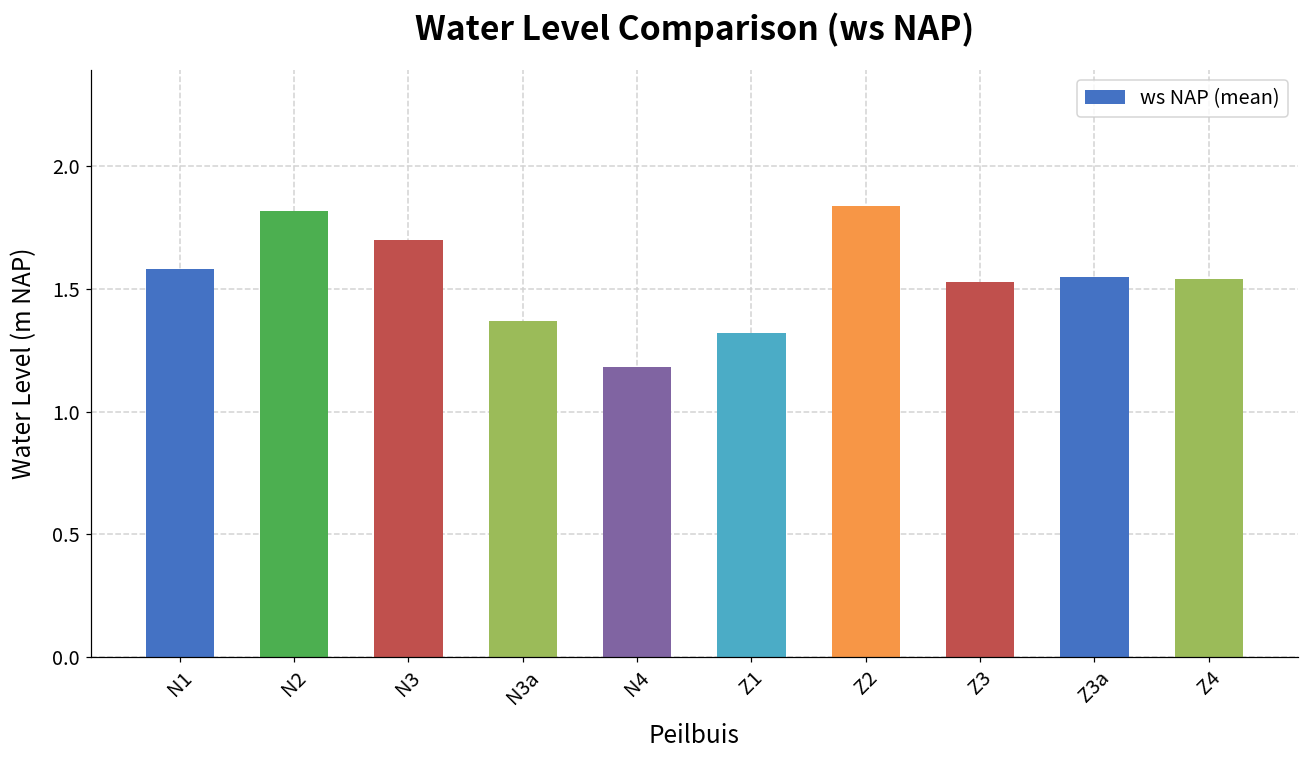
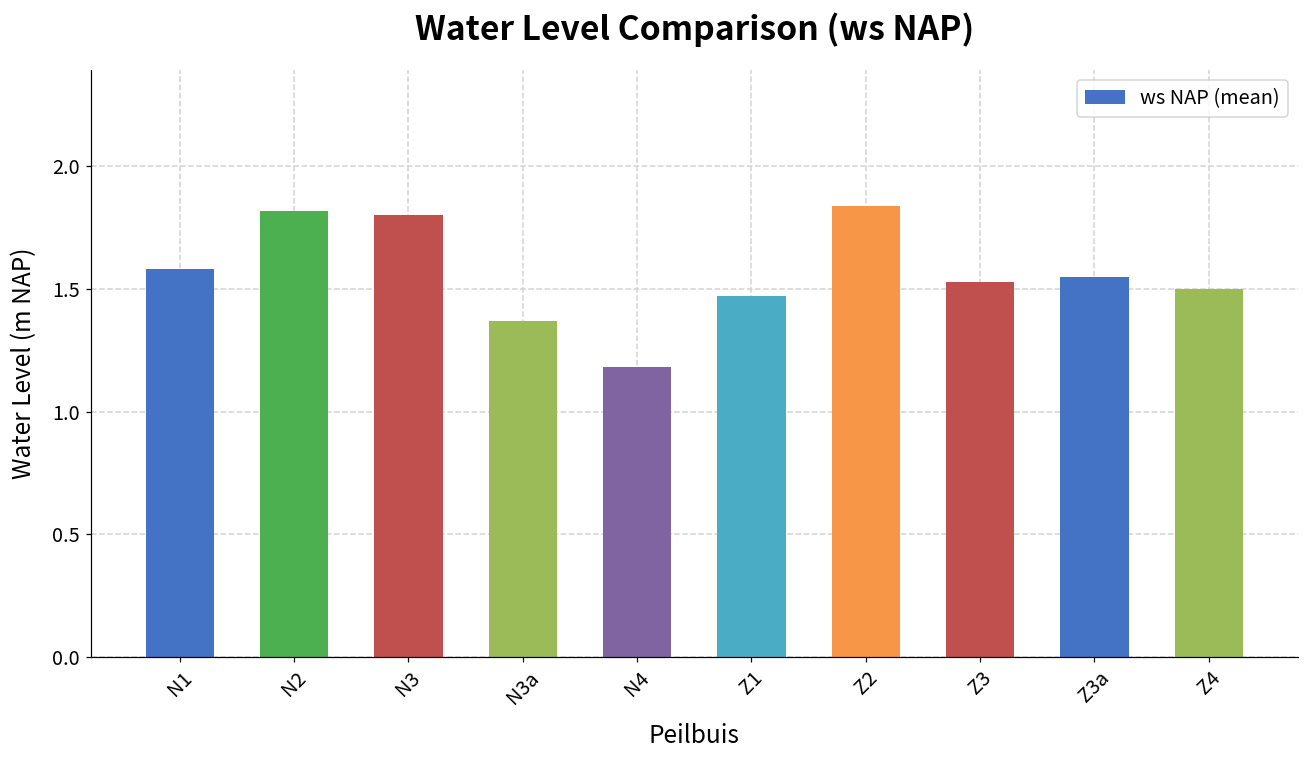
N3: 1.7 -> 1.8
Z1: 1.32 -> 1.47
Z4: 1.54 -> 1.50
